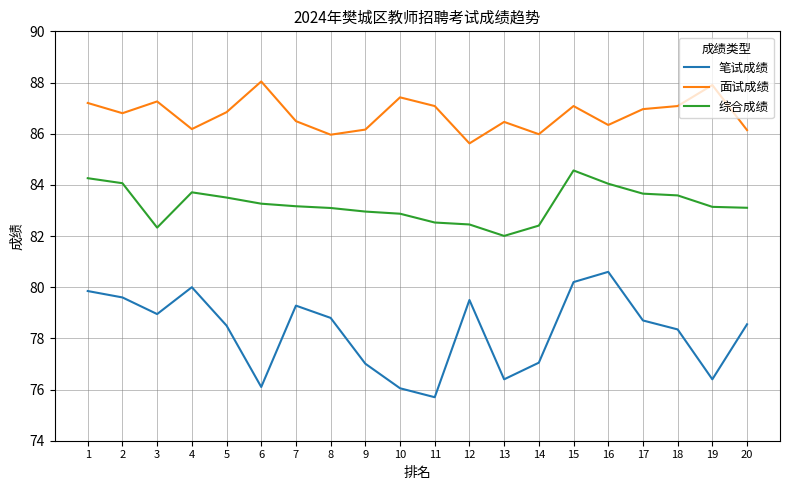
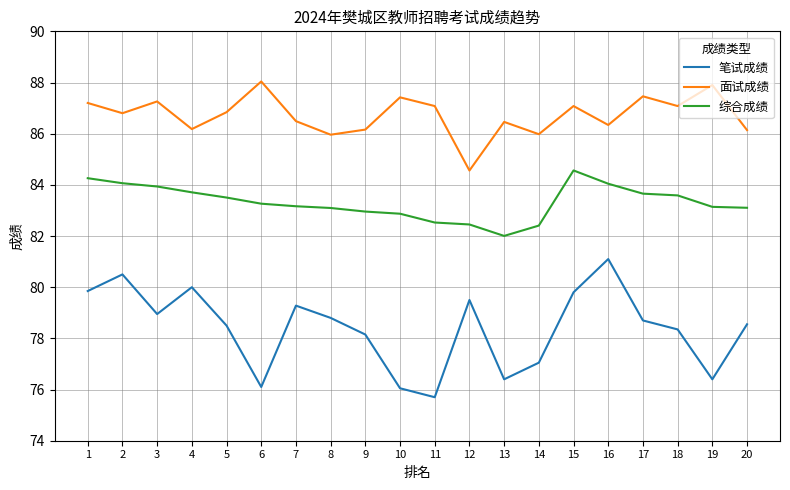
笔试成绩, 2: 79.6 -> 80.5
综合成绩, 3: 82.3 -> 83.9
笔试成绩, 9: 77.0 -> 78.2
面试成绩, 12: 85.6 -> 84.6
笔试成绩, 15: 80.2 -> 79.8
笔试成绩, 16: 80.6 -> 81.1
面试成绩, 17: 87.0 -> 87.5
